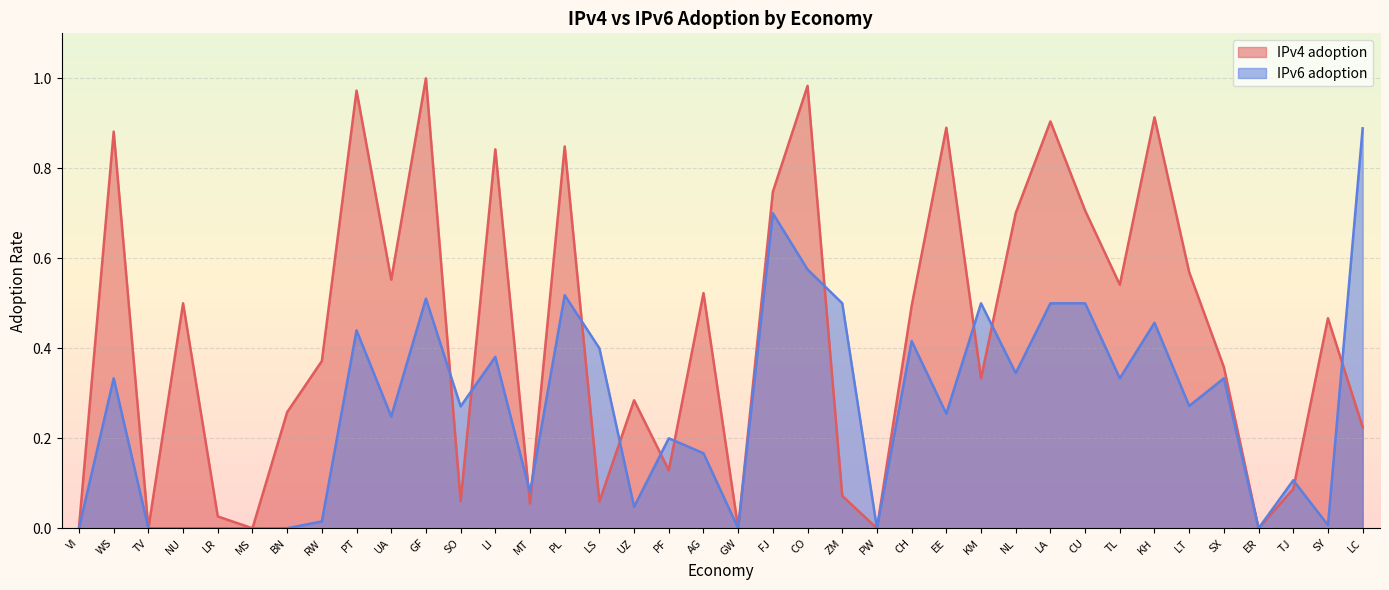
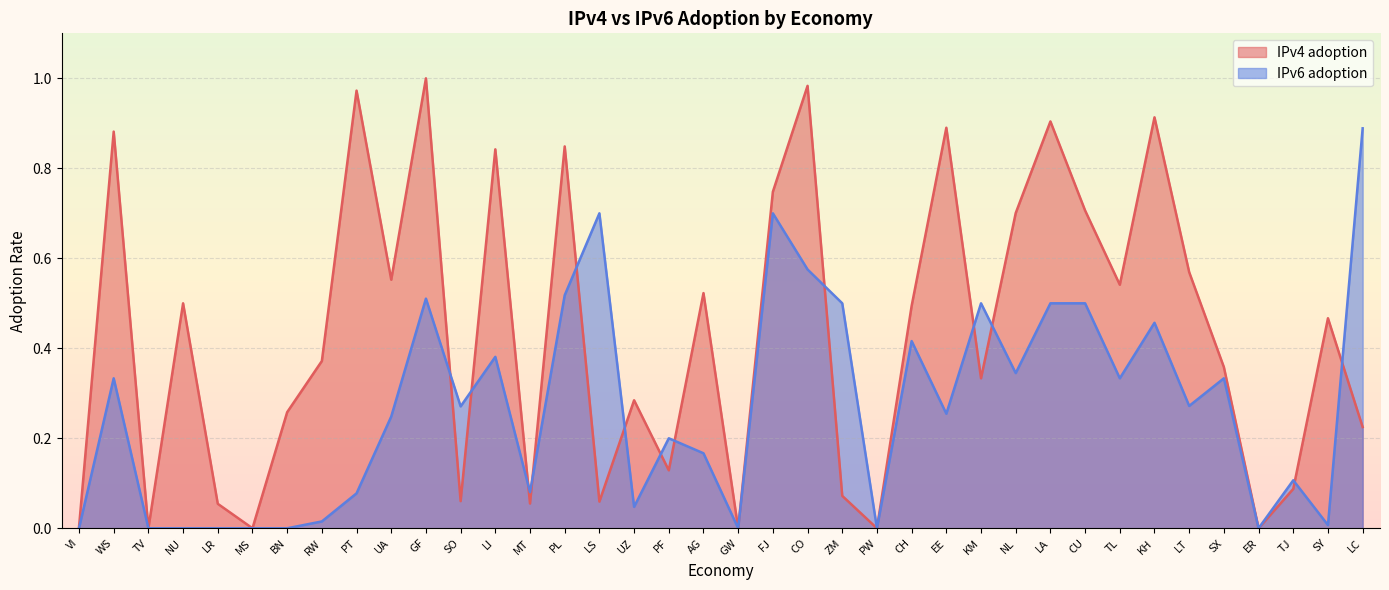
IPv4 adoption, LR: 0.03 -> 0.05
IPv6 adoption, PT: 0.44 -> 0.08
IPv6 adoption, LS: 0.4 -> 0.7
